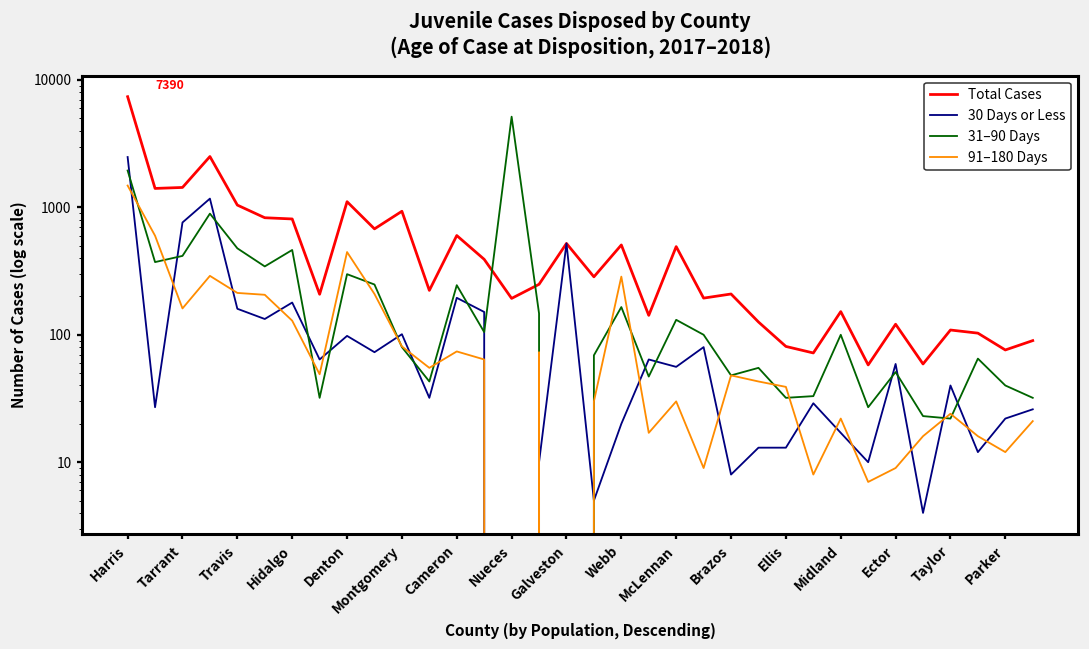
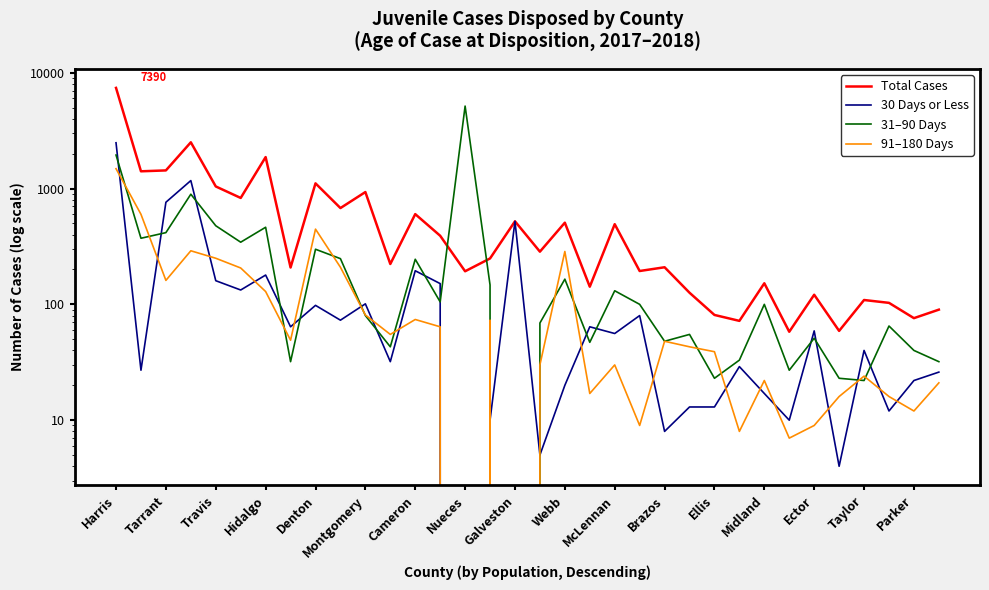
91–180 Days, Travis: 210 -> 250
Total Cases, Hidalgo: 800 -> 1900
31–90 Days, Ellis: 32 -> 23
